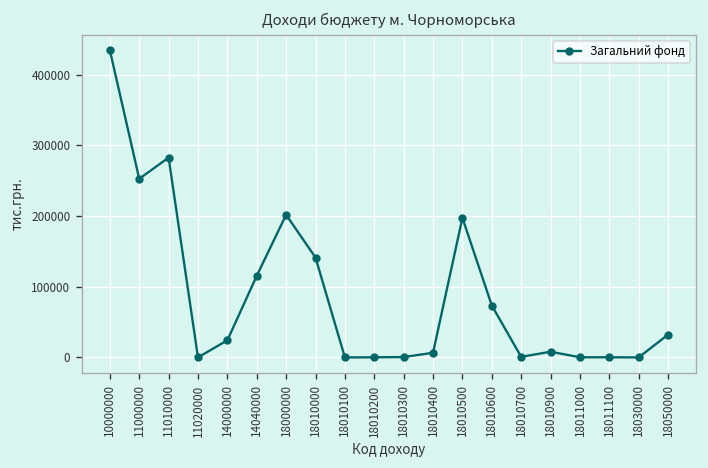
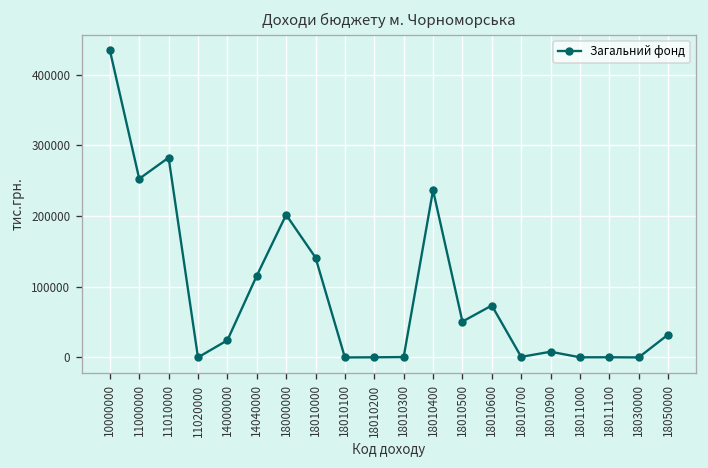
18010400: 10000 -> 240000
18010500: 200000 -> 50000
